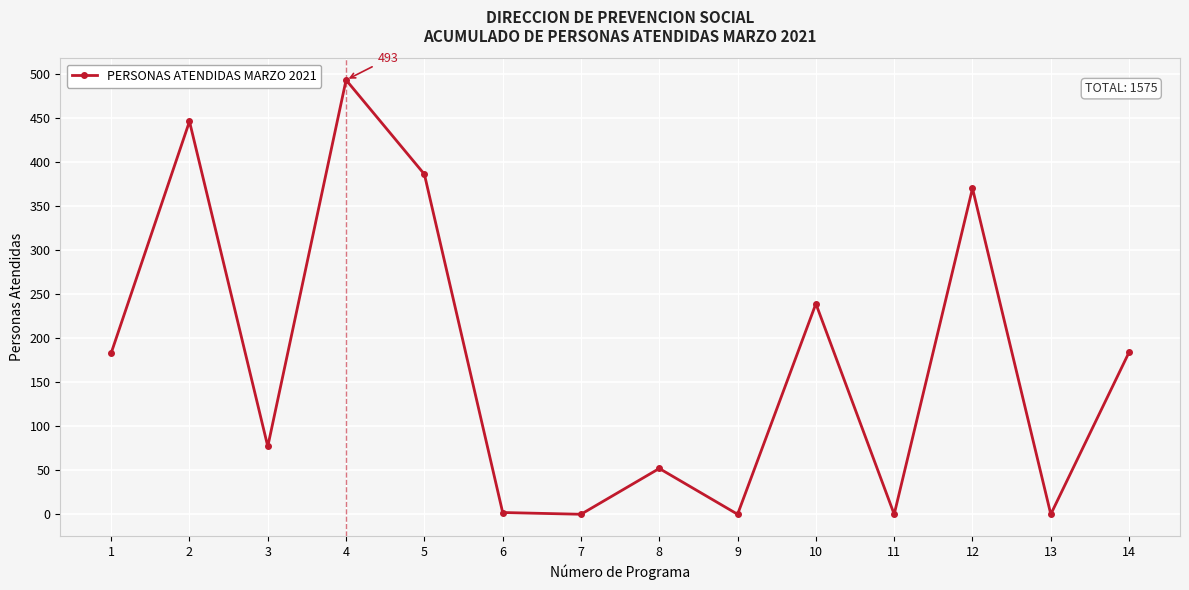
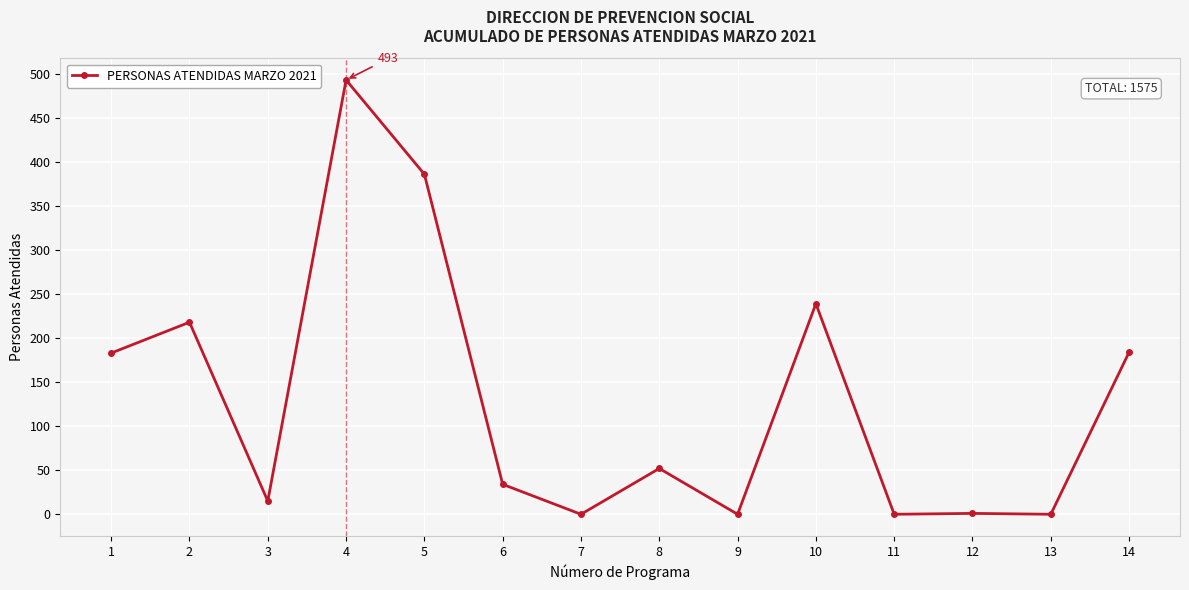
2: 450 -> 220
3: 80 -> 20
6: 0 -> 30
12: 370 -> 0
